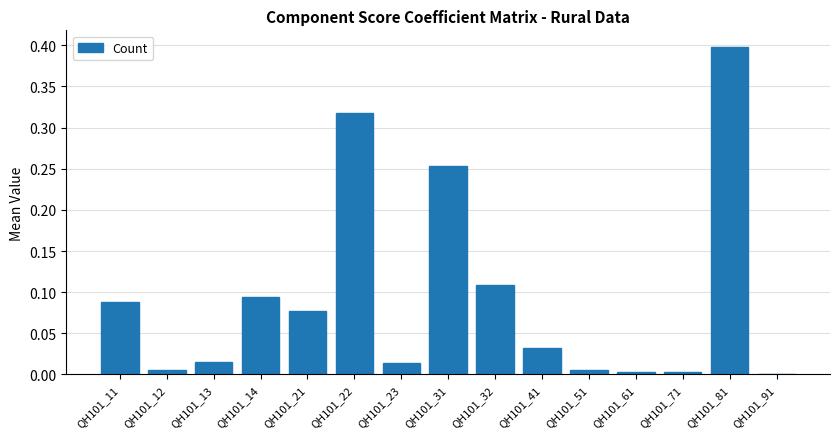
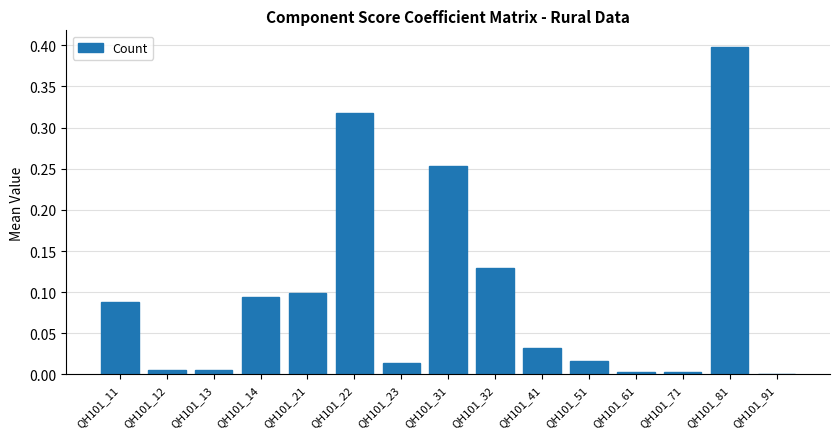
QH101_13: 0.02 -> 0.01
QH101_21: 0.08 -> 0.10
QH101_32: 0.11 -> 0.13
QH101_51: 0.01 -> 0.02
